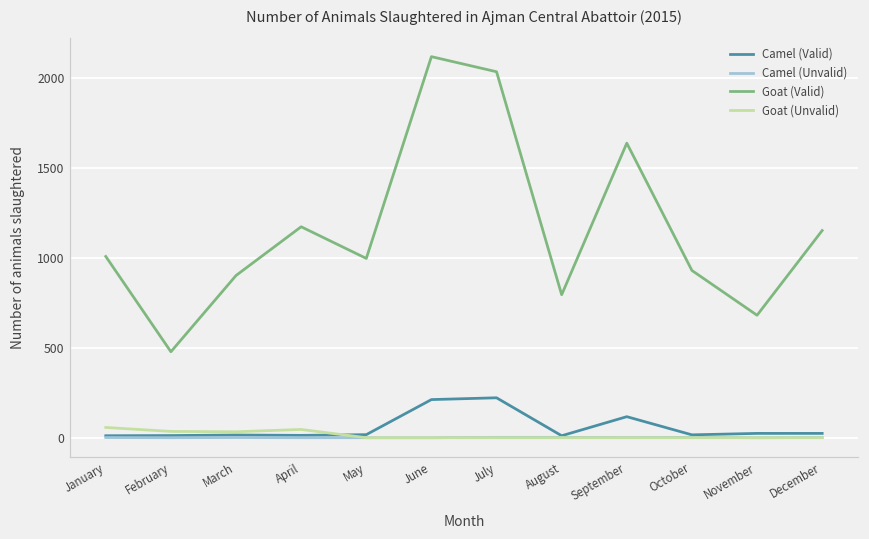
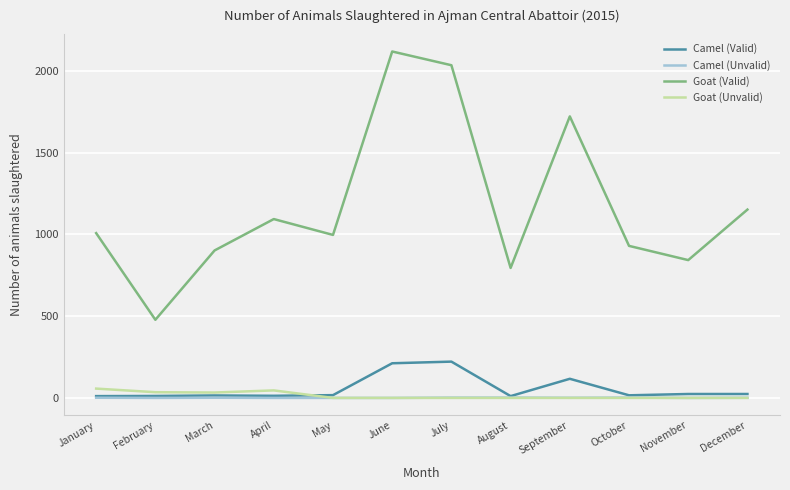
Goat (Valid), April: 1170 -> 1090
Goat (Valid), September: 1640 -> 1720
Goat (Valid), November: 680 -> 840
